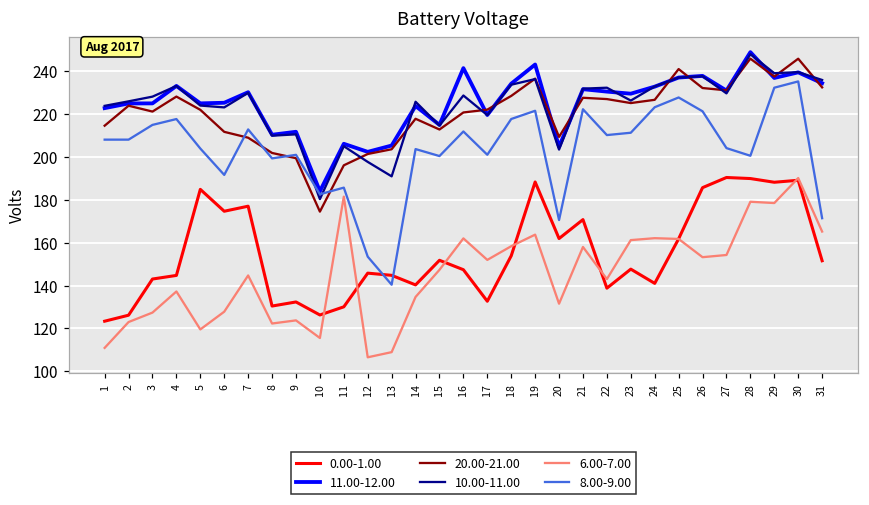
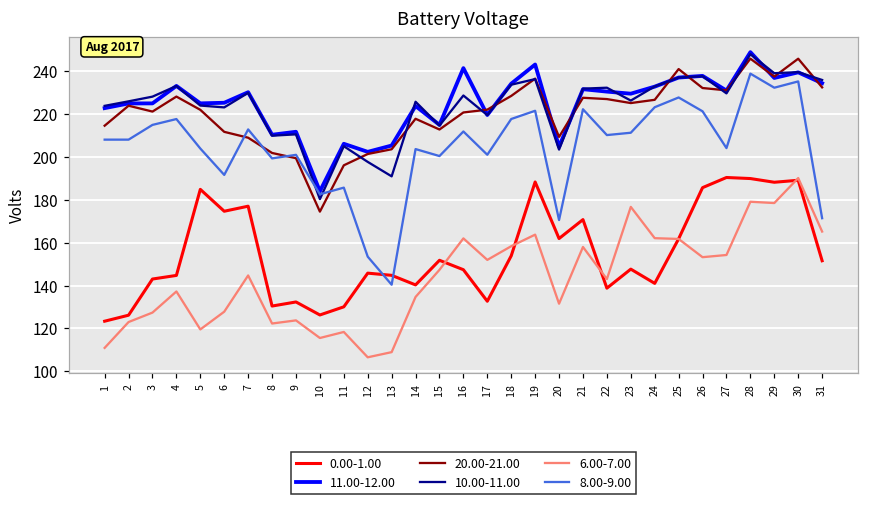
6.00-7.00, 11: 181 -> 118
6.00-7.00, 23: 161 -> 177
8.00-9.00, 28: 201 -> 239
